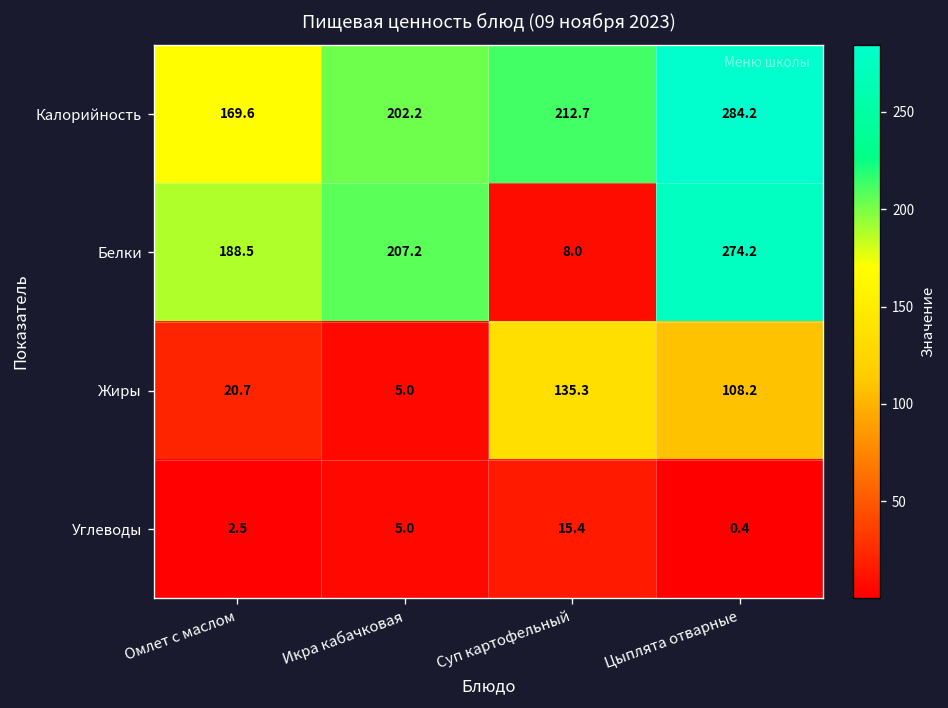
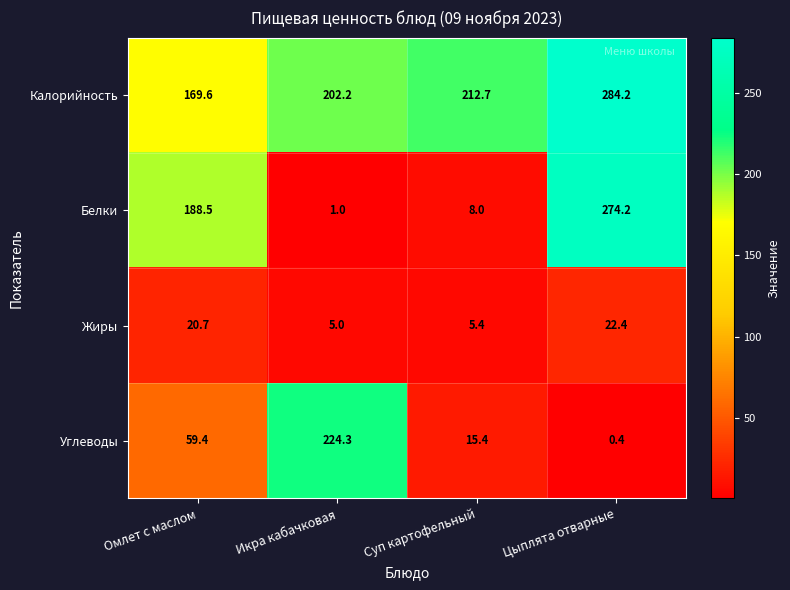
Белки, Икра кабачковая: 207.2 -> 1.0
Жиры, Суп картофельный: 135.3 -> 5.4
Жиры, Цыплята отварные: 108.2 -> 22.4
Углеводы, Омлет с маслом: 2.5 -> 59.4
Углеводы, Икра кабачковая: 5.0 -> 224.3
